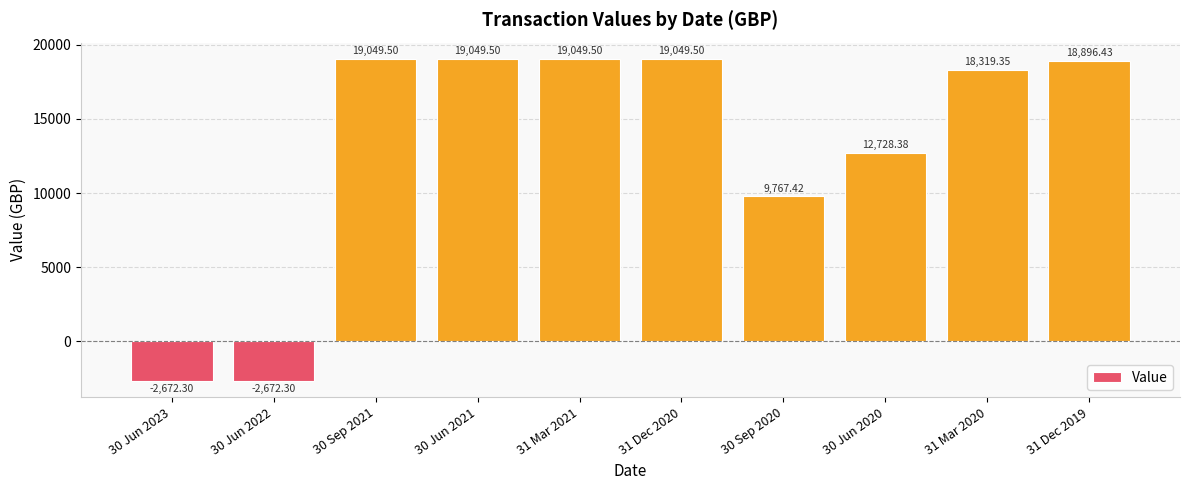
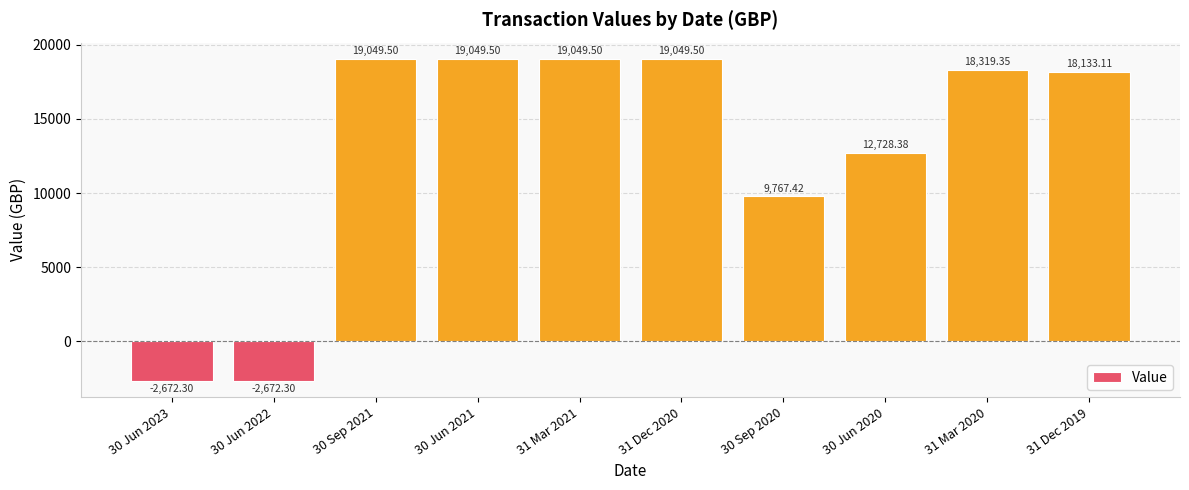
31 Dec 2019: 18,896.43 -> 18,133.11
